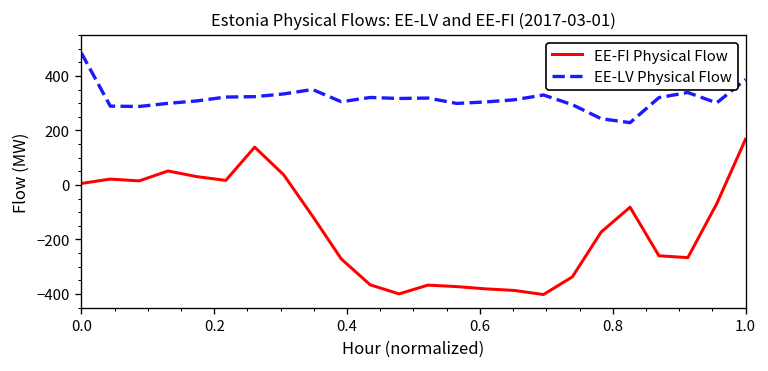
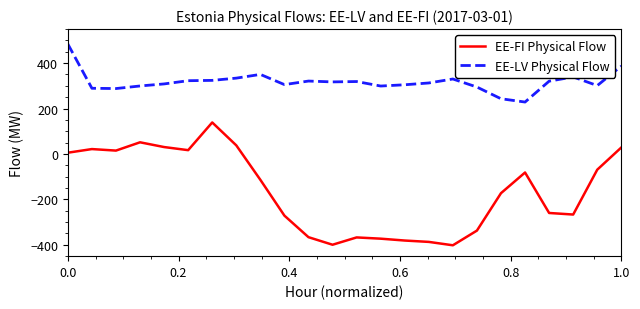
EE-FI Physical Flow, 1.0: 170 -> 30
